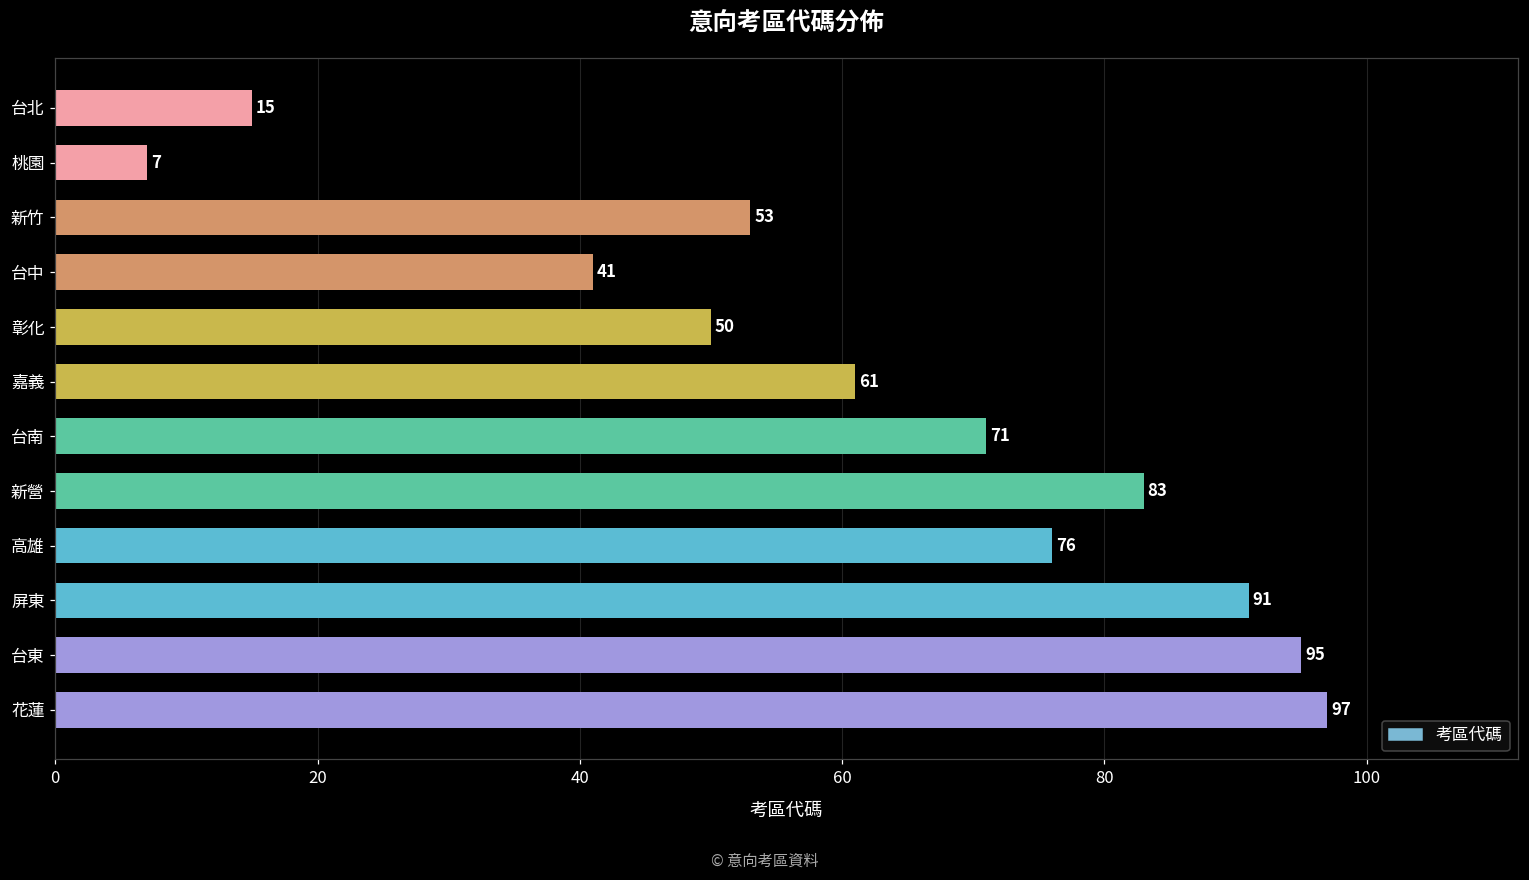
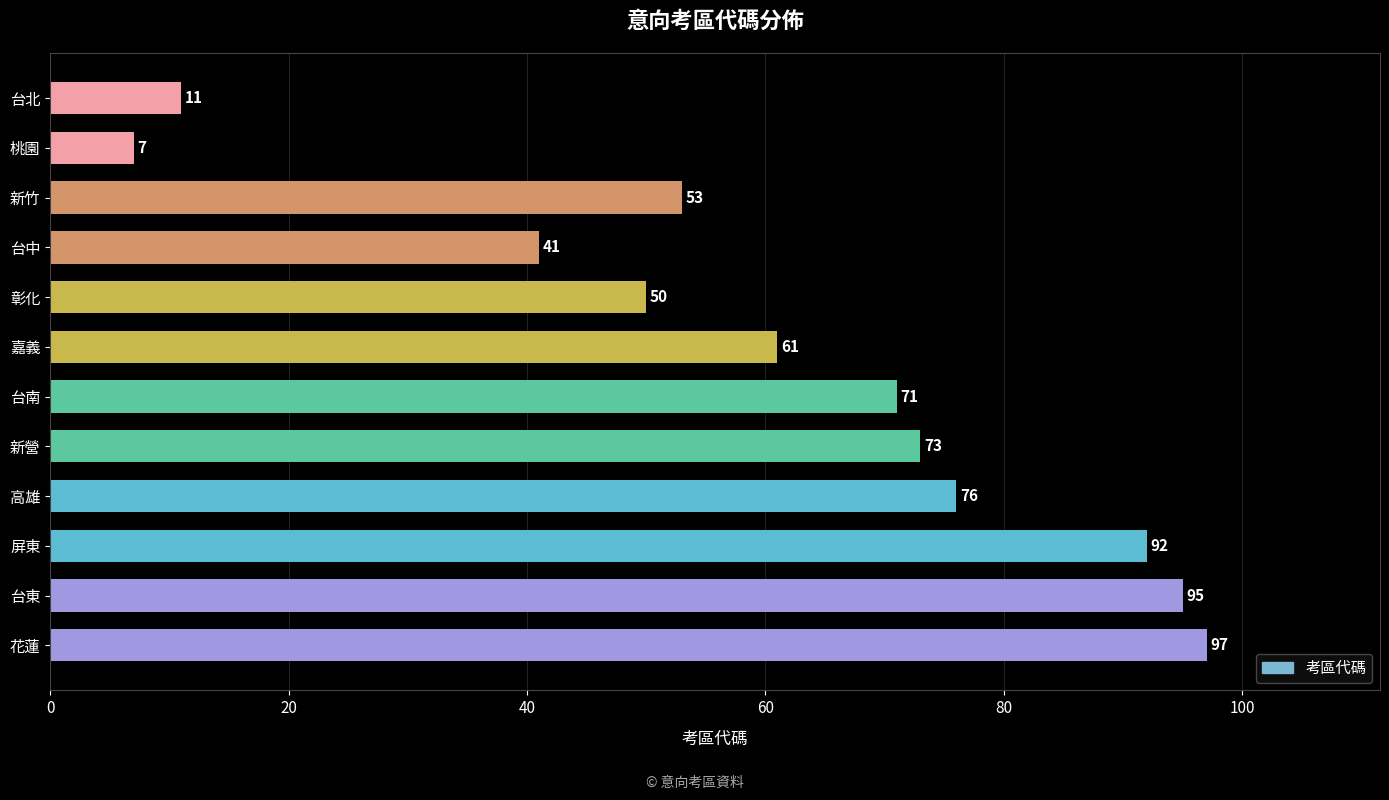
台北: 15 -> 11
新營: 83 -> 73
屏東: 91 -> 92
